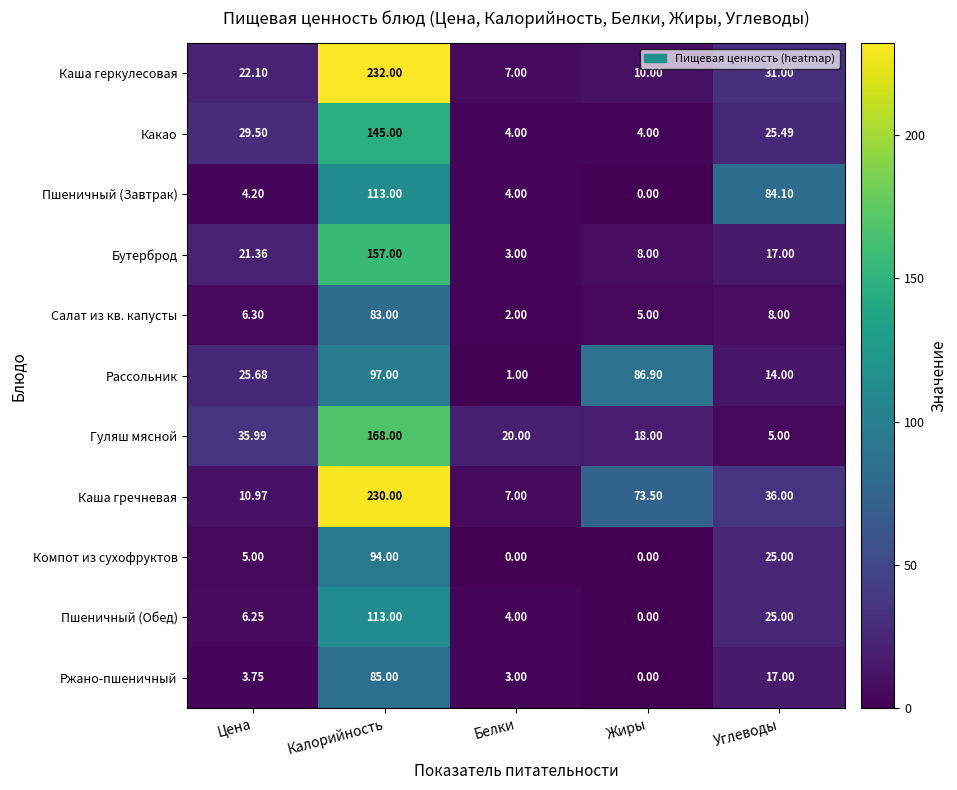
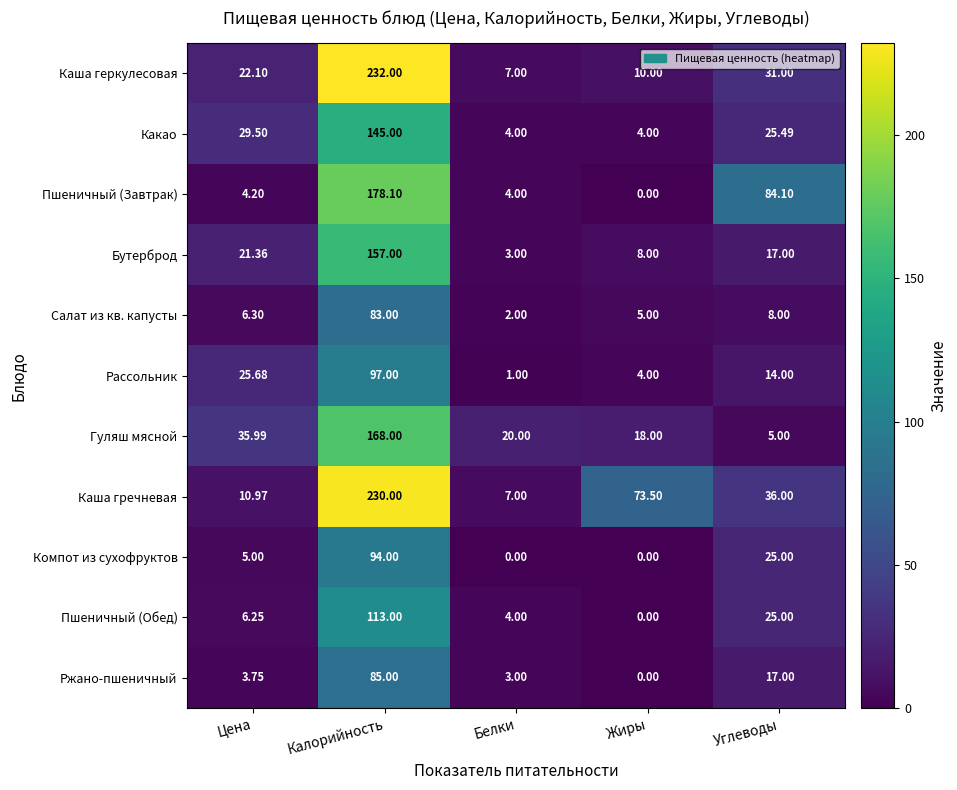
Пшеничный (Завтрак), Калорийность: 113.00 -> 178.10
Рассольник, Жиры: 86.90 -> 4.00
